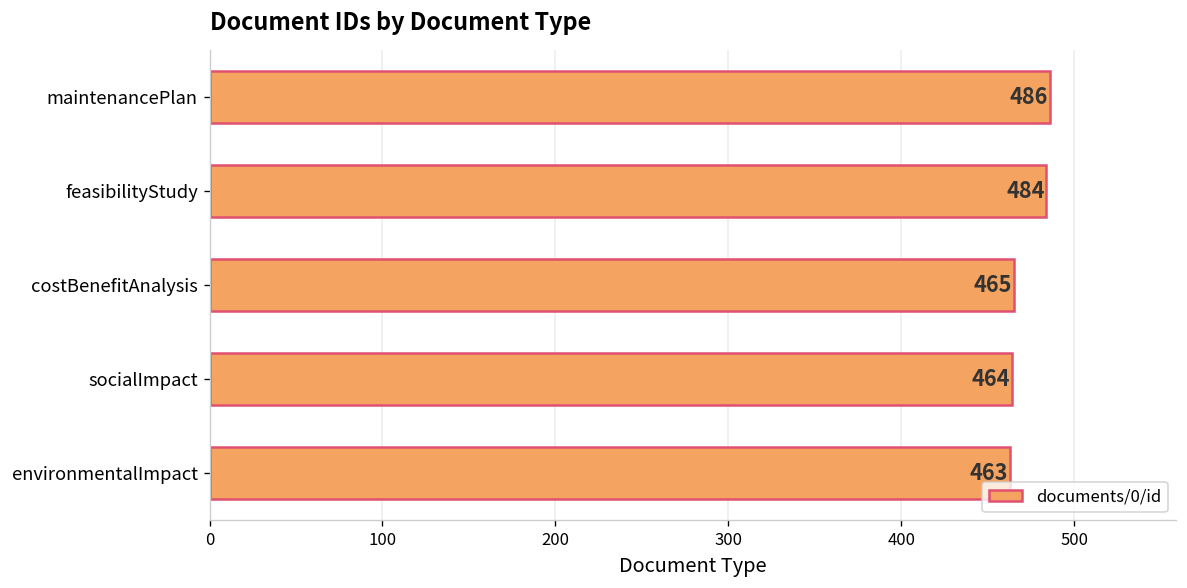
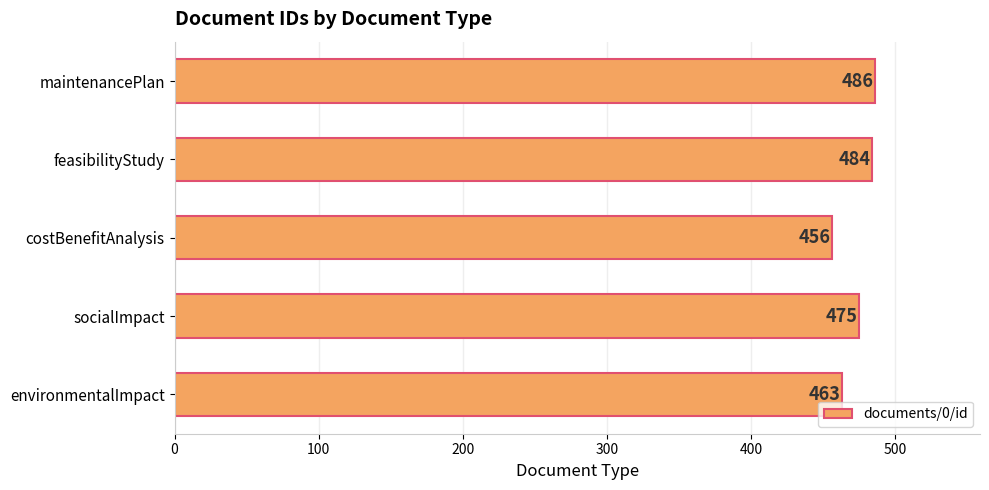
costBenefitAnalysis: 465 -> 456
socialImpact: 464 -> 475
